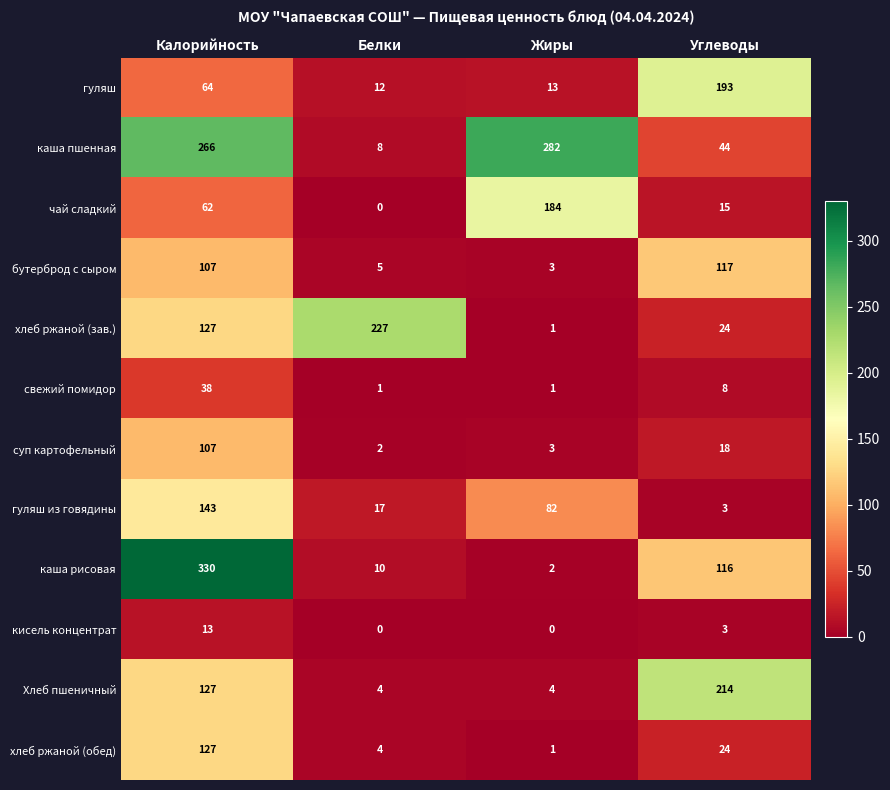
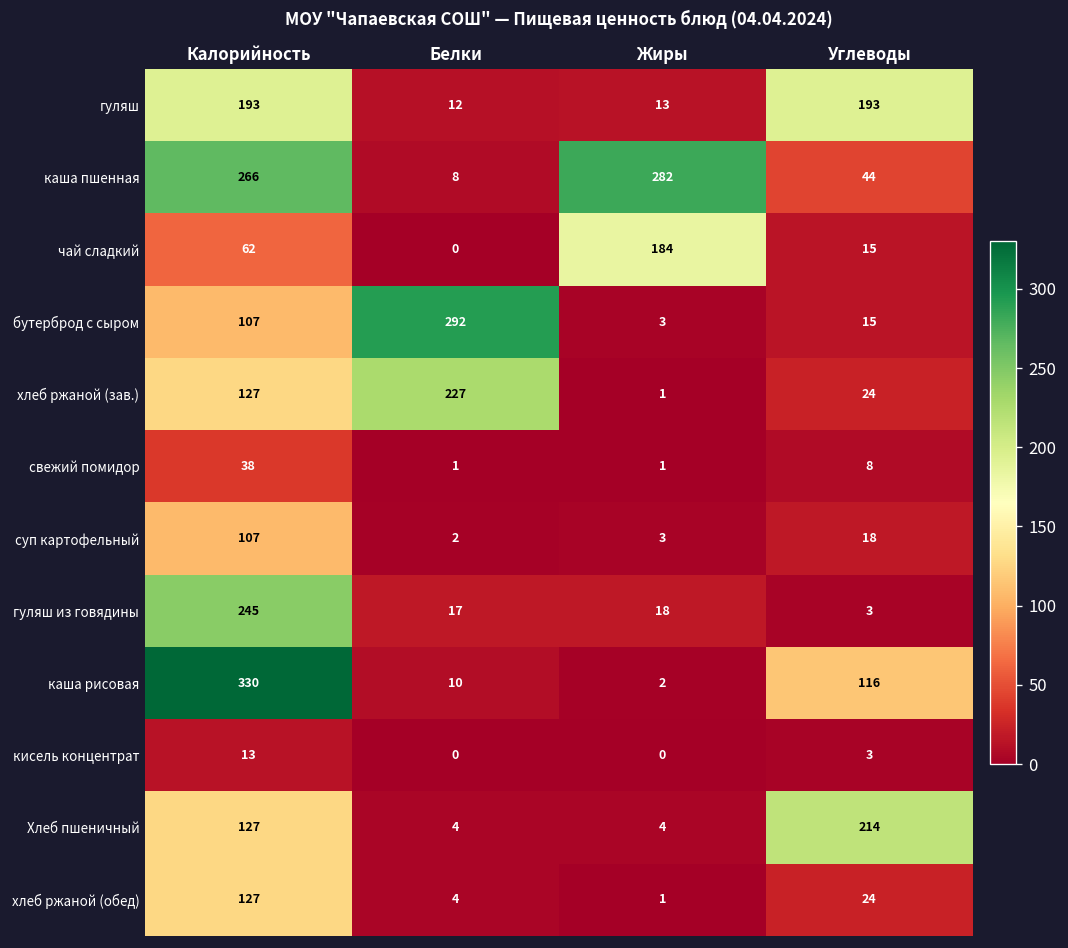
гуляш, Калорийность: 64 -> 193
бутерброд с сыром, Белки: 5 -> 292
бутерброд с сыром, Углеводы: 117 -> 15
гуляш из говядины, Калорийность: 143 -> 245
гуляш из говядины, Жиры: 82 -> 18
